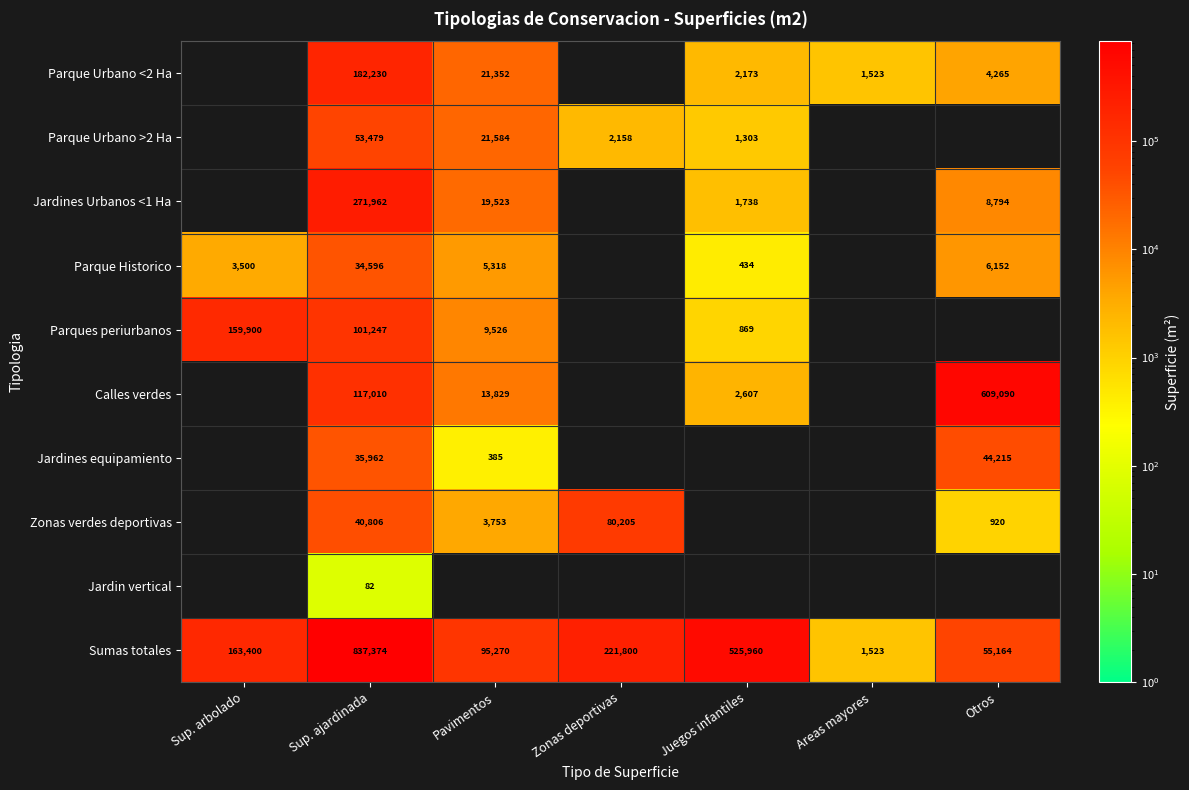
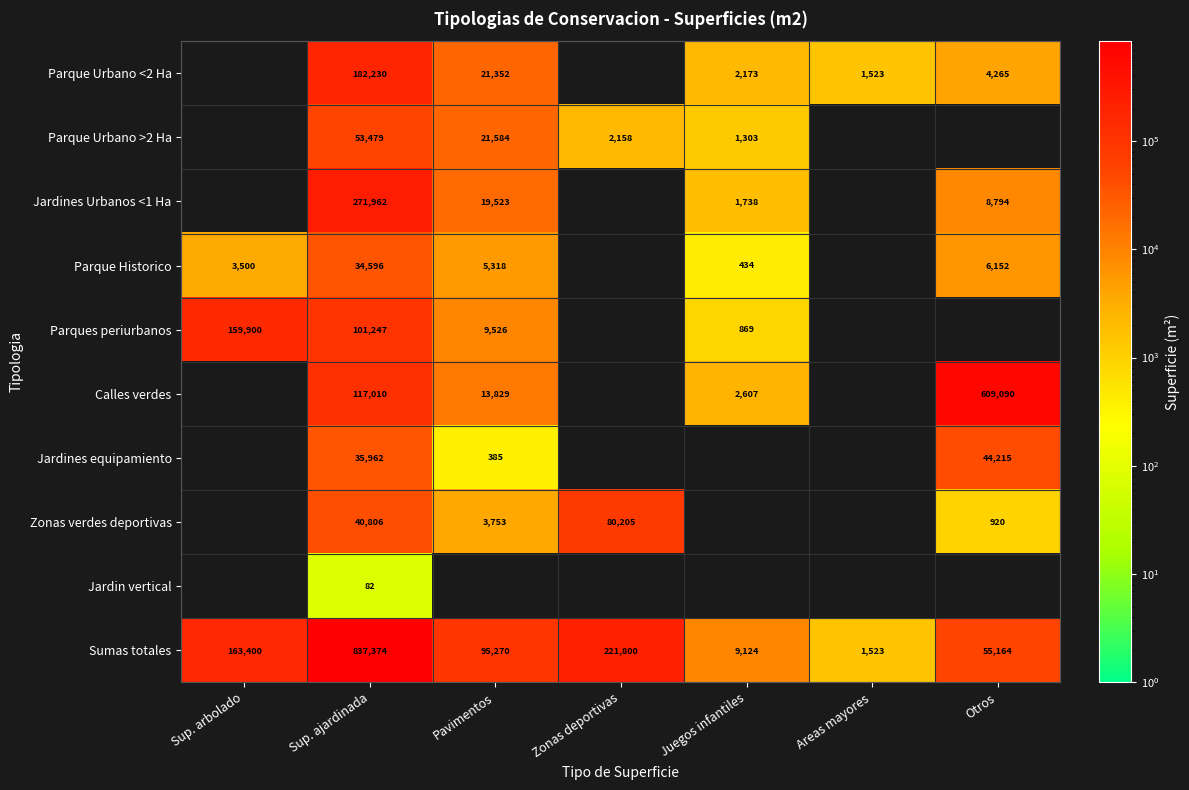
Sumas totales, Juegos infantiles: 525,960 -> 9,124
